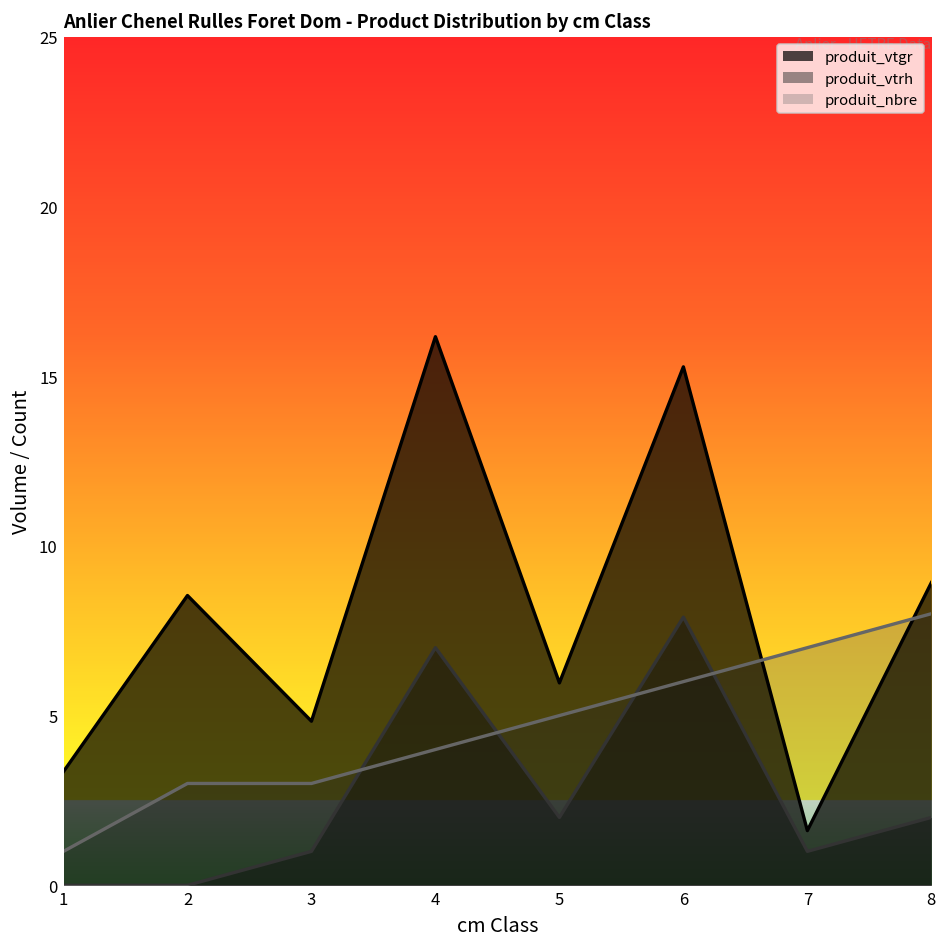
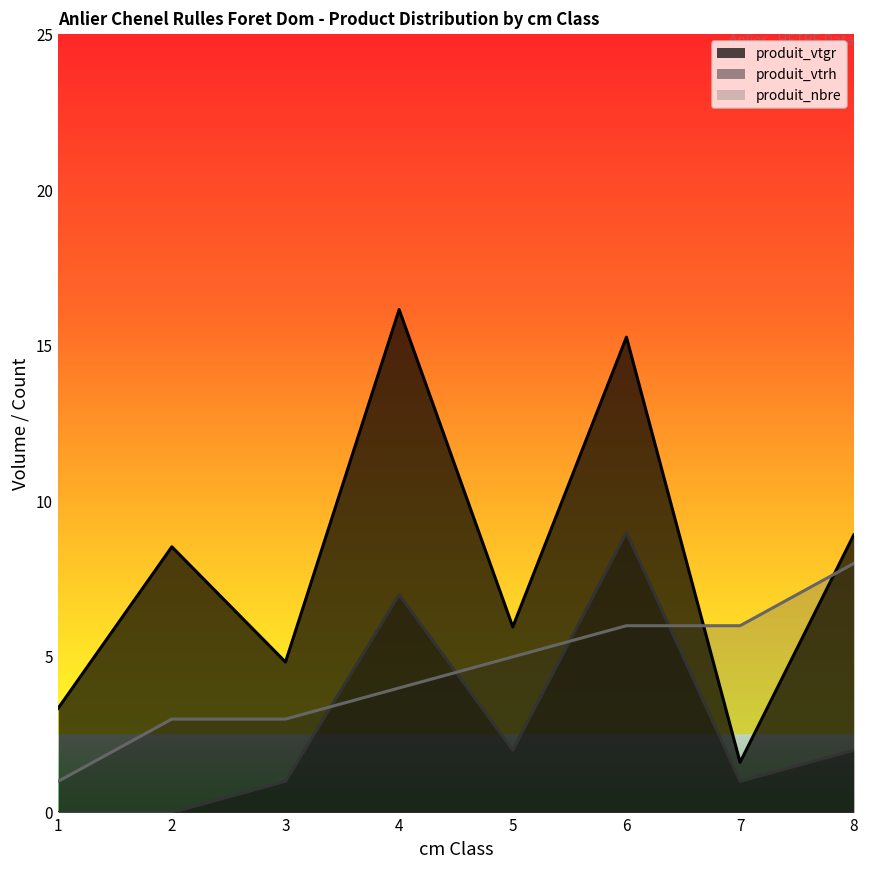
produit_vtrh, 6: 7.9 -> 9.0
produit_nbre, 7: 7 -> 6
